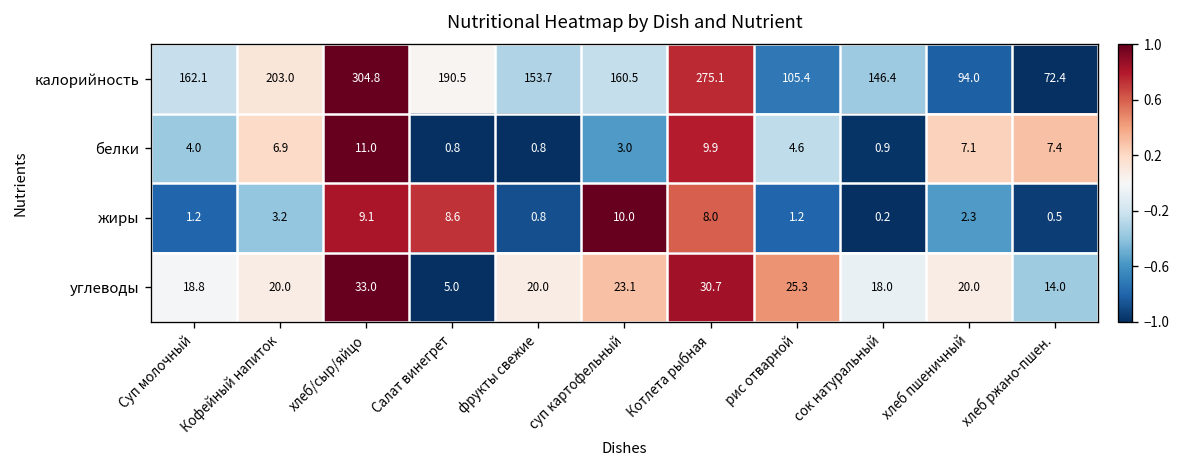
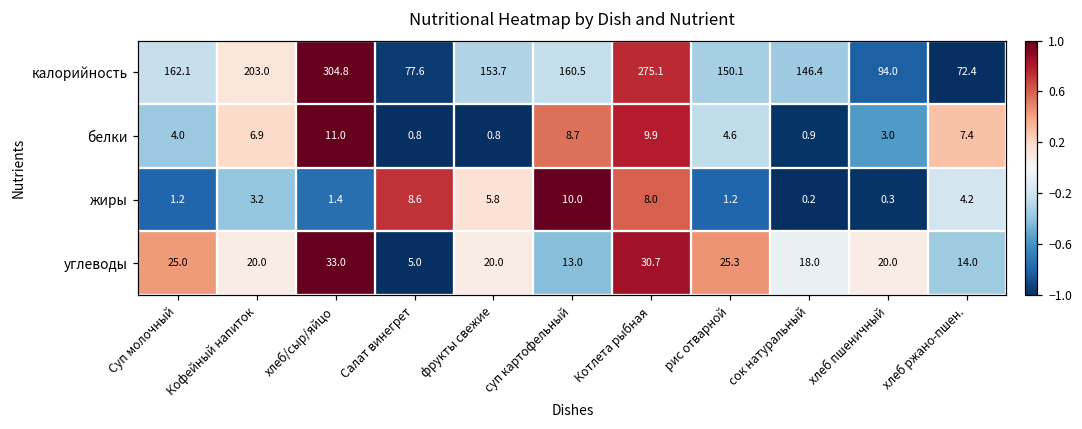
калорийность, Салат винегрет: 190.5 -> 77.6
калорийность, рис отварной: 105.4 -> 150.1
белки, суп картофельный: 3.0 -> 8.7
белки, хлеб пшеничный: 7.1 -> 3.0
жиры, хлеб/сыр/яйцо: 9.1 -> 1.4
жиры, фрукты свежие: 0.8 -> 5.8
жиры, хлеб пшеничный: 2.3 -> 0.3
жиры, хлеб ржано-пшен.: 0.5 -> 4.2
углеводы, Суп молочный: 18.8 -> 25.0
углеводы, суп картофельный: 23.1 -> 13.0
